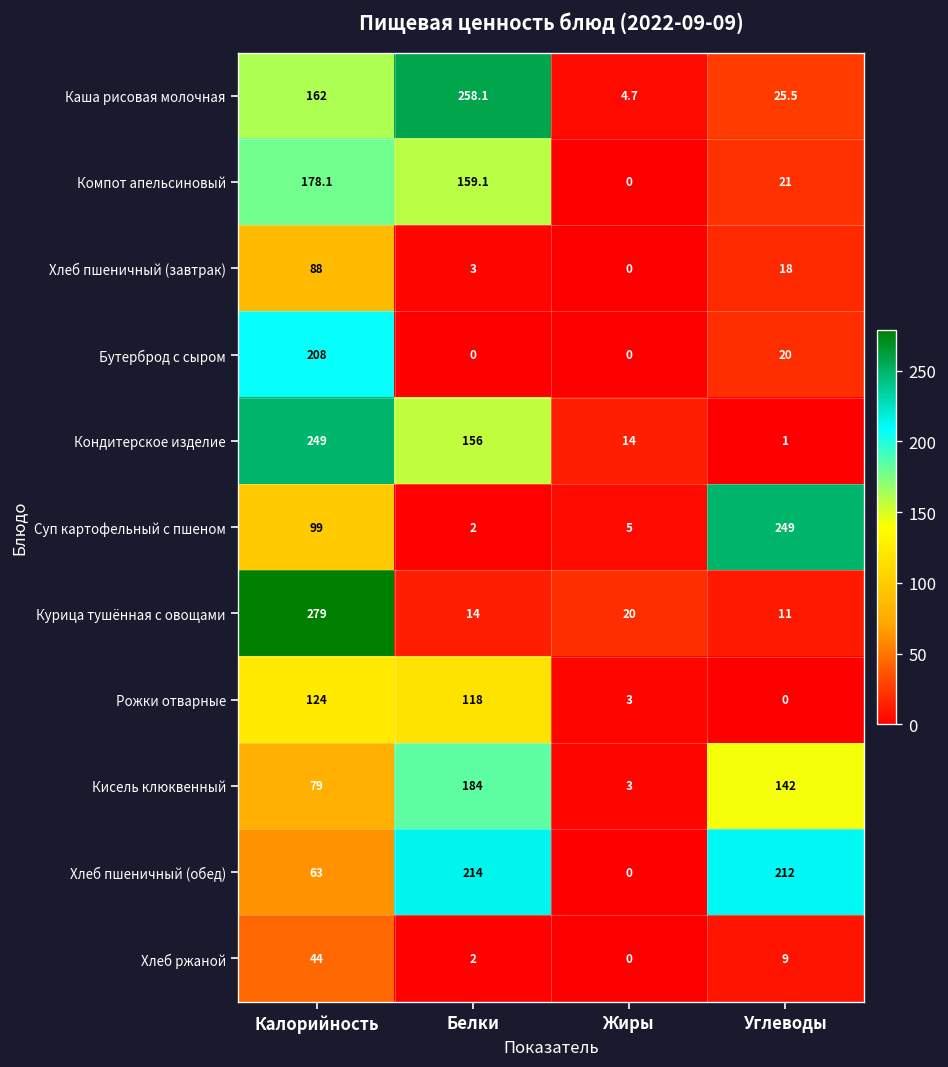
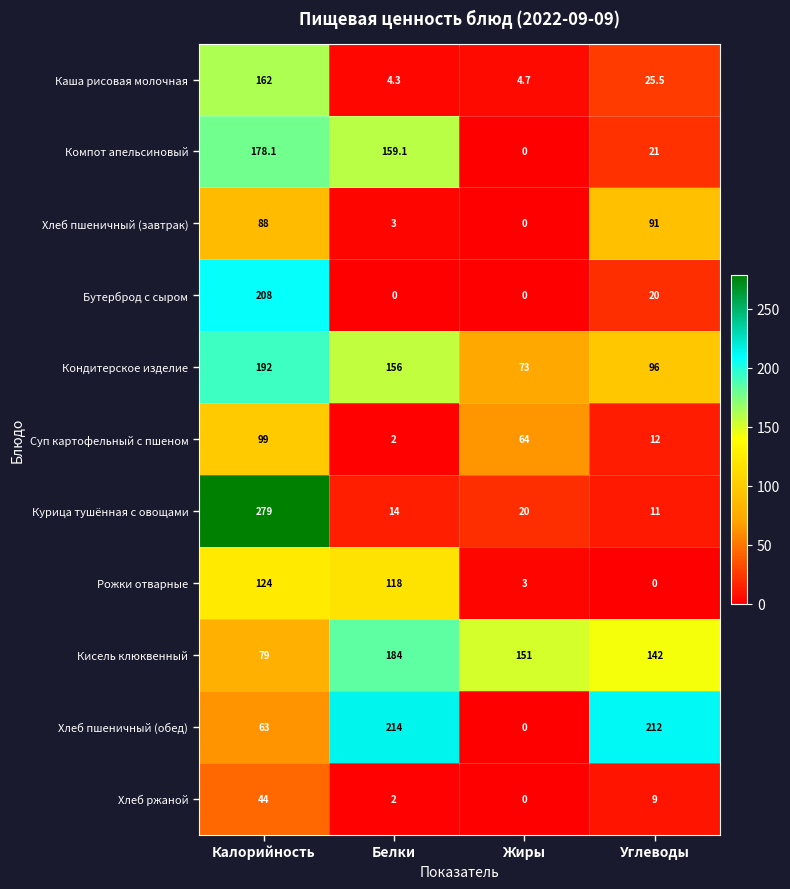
Каша рисовая молочная, Белки: 258.1 -> 4.3
Хлеб пшеничный (завтрак), Углеводы: 18 -> 91
Кондитерское изделие, Калорийность: 249 -> 192
Кондитерское изделие, Жиры: 14 -> 73
Кондитерское изделие, Углеводы: 1 -> 96
Суп картофельный с пшеном, Жиры: 5 -> 64
Суп картофельный с пшеном, Углеводы: 249 -> 12
Кисель клюквенный, Жиры: 3 -> 151
